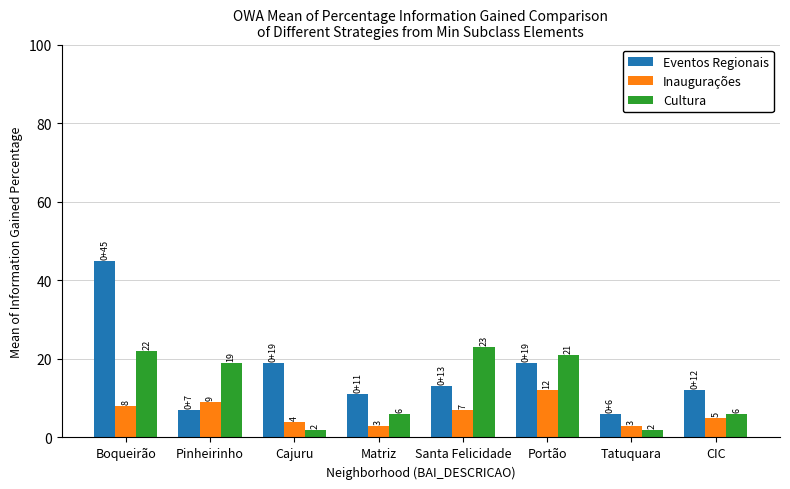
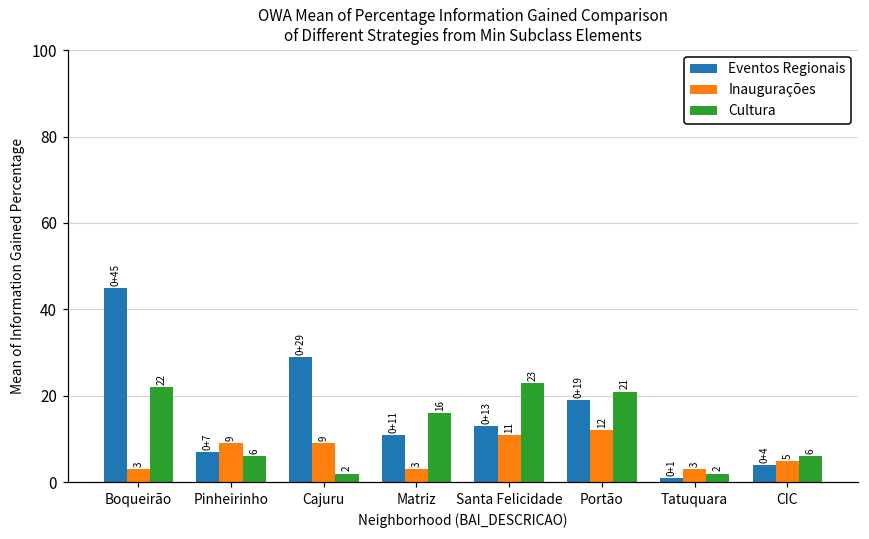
Inaugurações, Boqueirão: 8 -> 3
Cultura, Pinheirinho: 19 -> 6
Eventos Regionais, Cajuru: +19 -> +29
Inaugurações, Cajuru: 4 -> 9
Cultura, Matriz: 6 -> 16
Inaugurações, Santa Felicidade: 7 -> 11
Eventos Regionais, Tatuquara: +6 -> +1
Eventos Regionais, CIC: +12 -> +4
